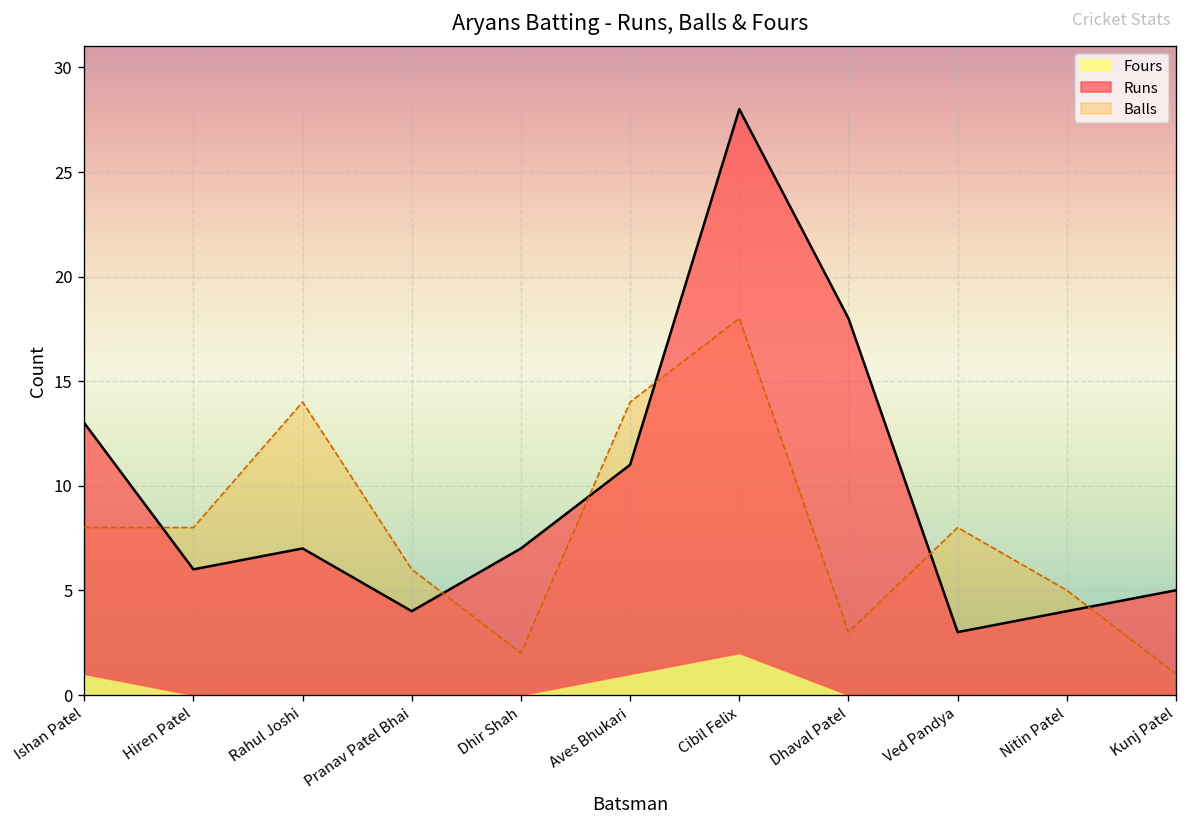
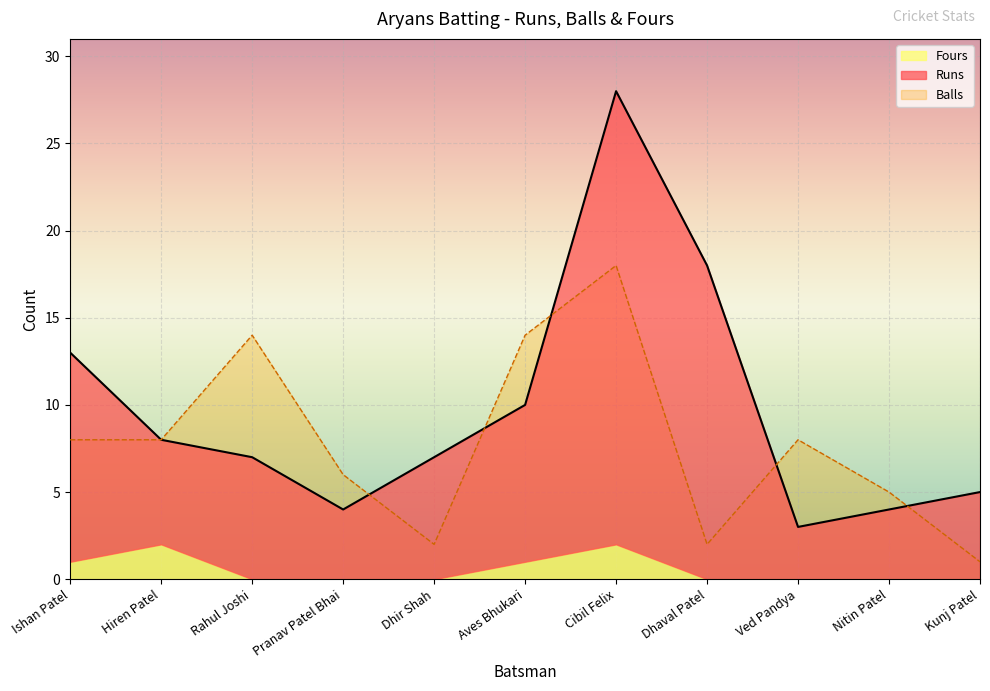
Fours, Hiren Patel: 0 -> 2
Runs, Aves Bhukari: 10 -> 9
Balls, Dhaval Patel: 3 -> 2
